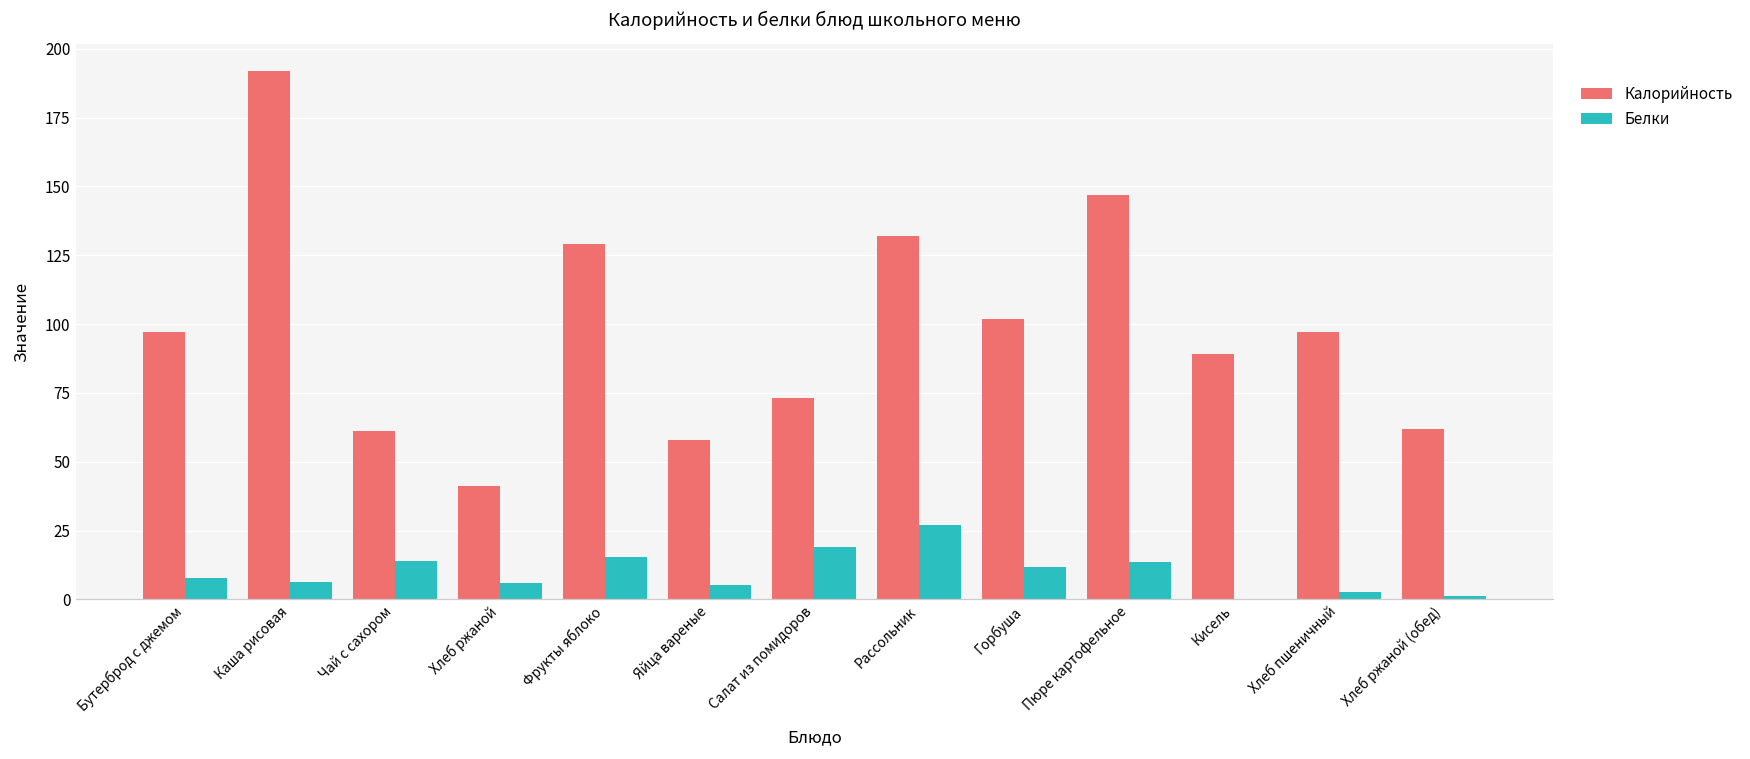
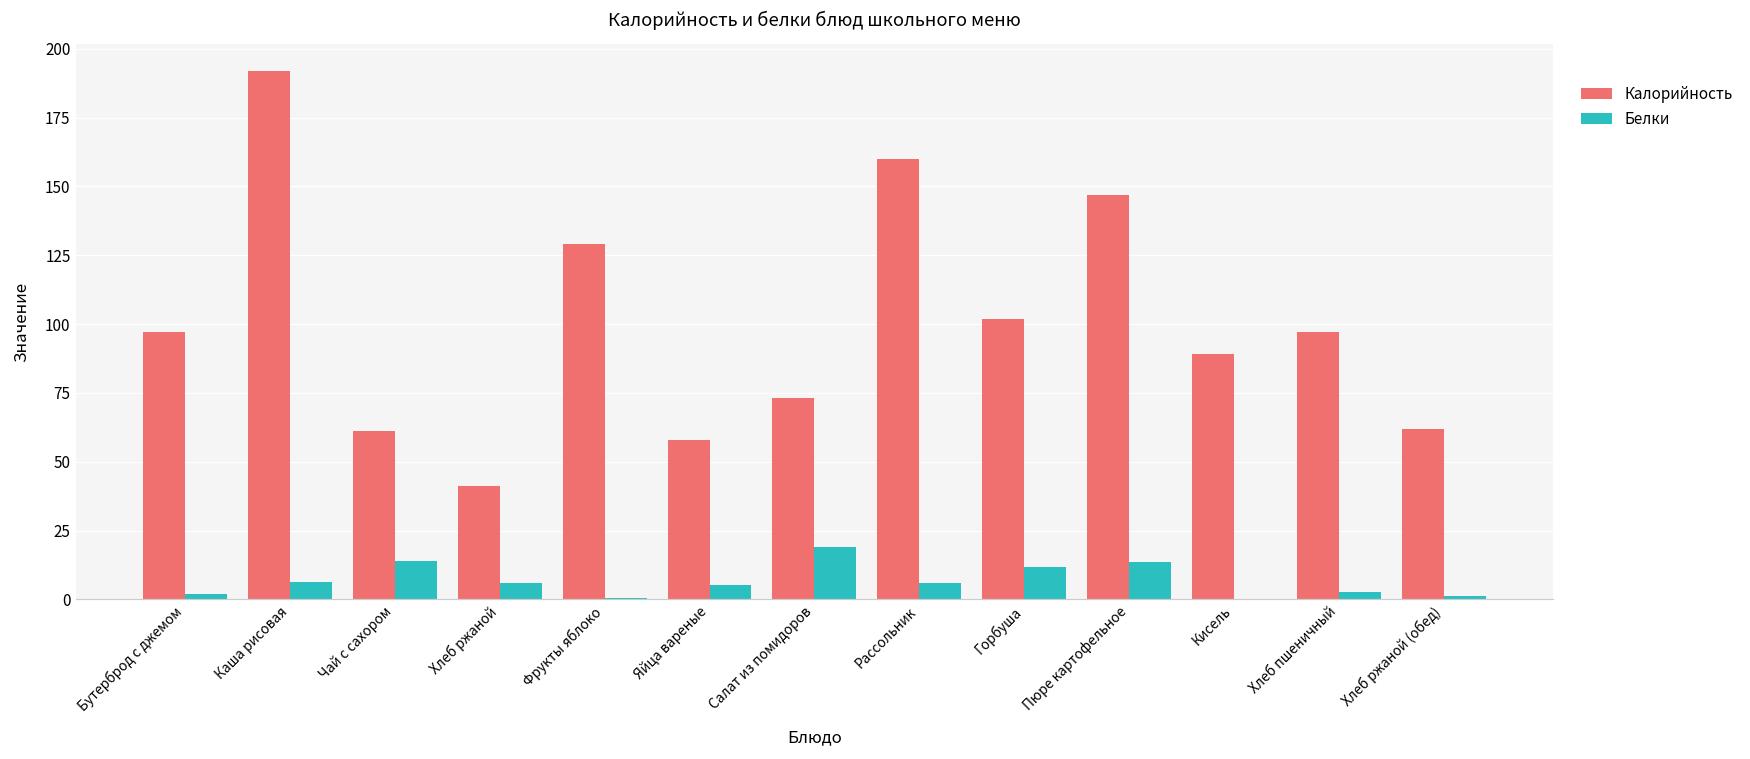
Белки, Бутерброд с джемом: 8 -> 2
Белки, Фрукты яблоко: 15 -> 1
Калорийность, Рассольник: 132 -> 160
Белки, Рассольник: 27 -> 6
